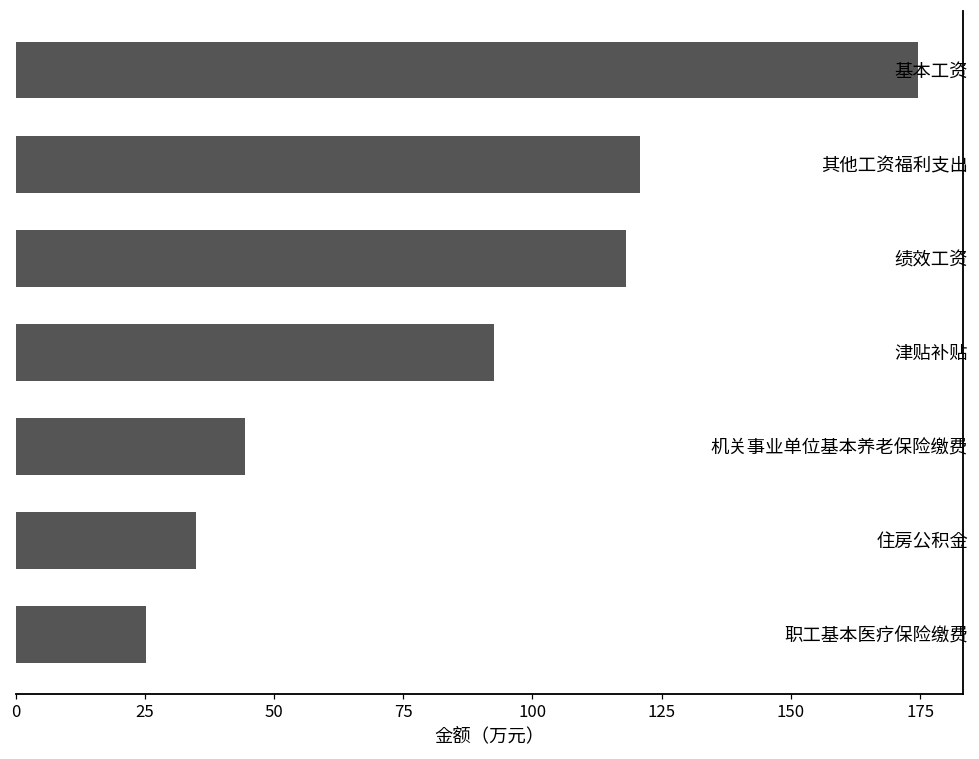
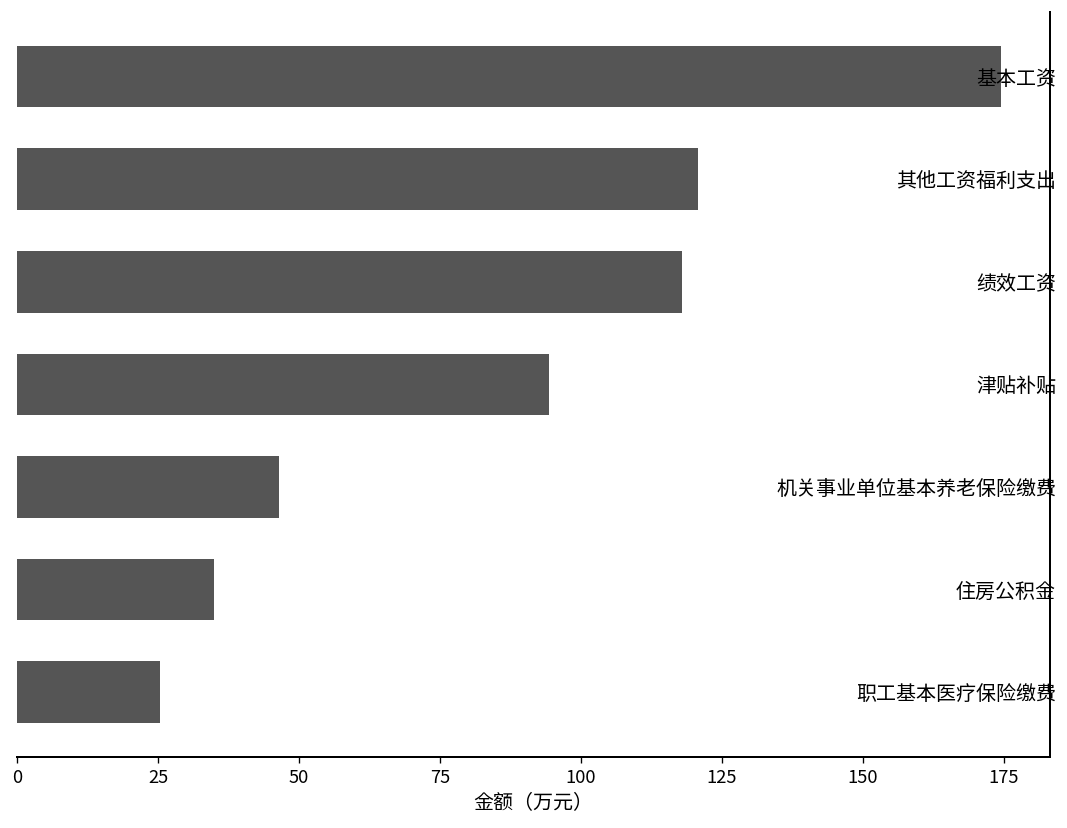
津贴补贴: 93 -> 94
机关事业单位基本养老保险缴费: 44 -> 46
